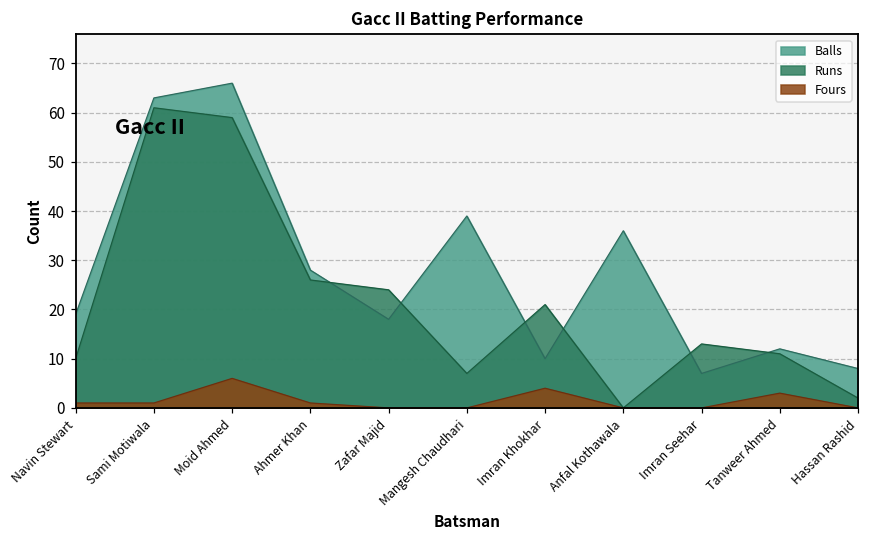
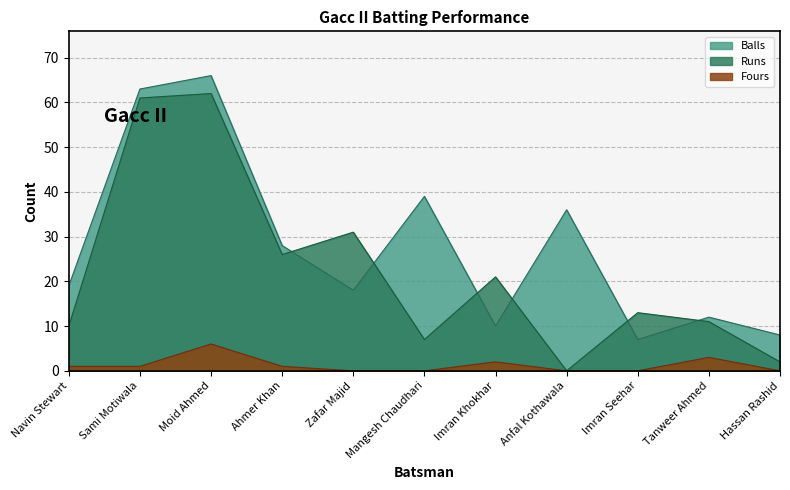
Runs, Moid Ahmed: 59 -> 62
Runs, Zafar Majid: 24 -> 31
Fours, Imran Khokhar: 4 -> 2
